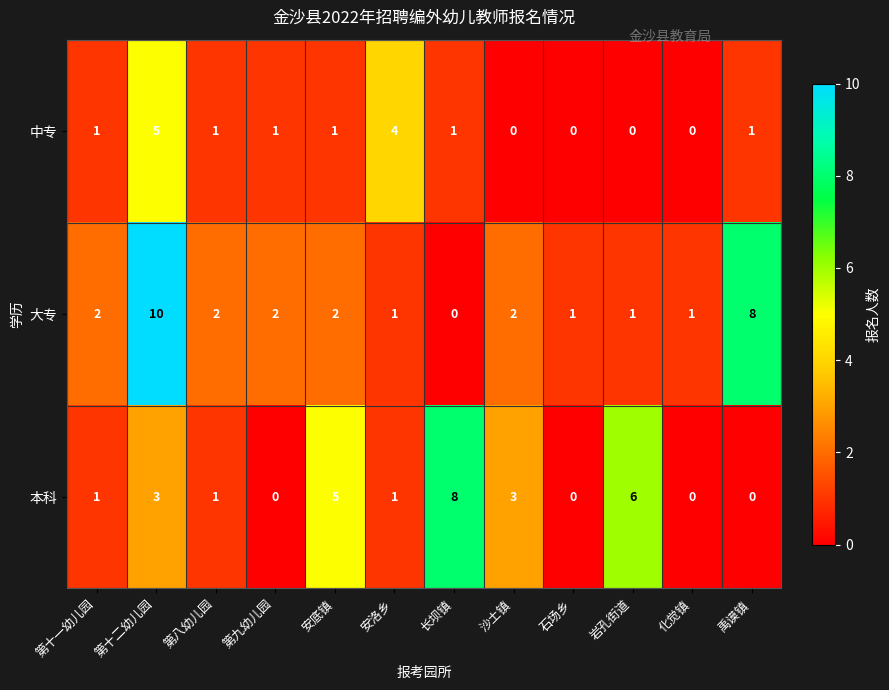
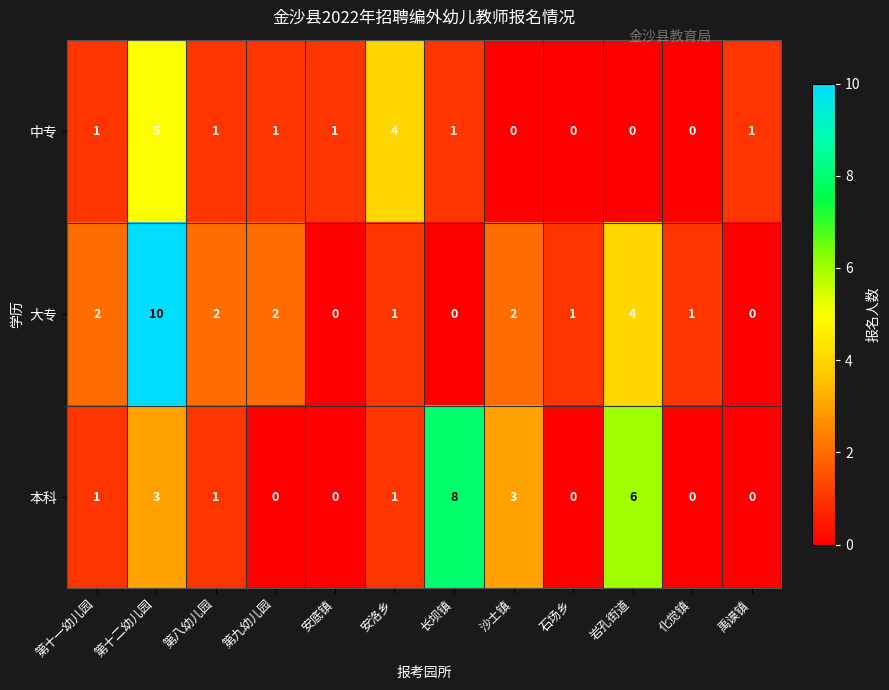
大专, 安底镇: 2 -> 0
大专, 岩孔街道: 1 -> 4
大专, 禹谟镇: 8 -> 0
本科, 安底镇: 5 -> 0
